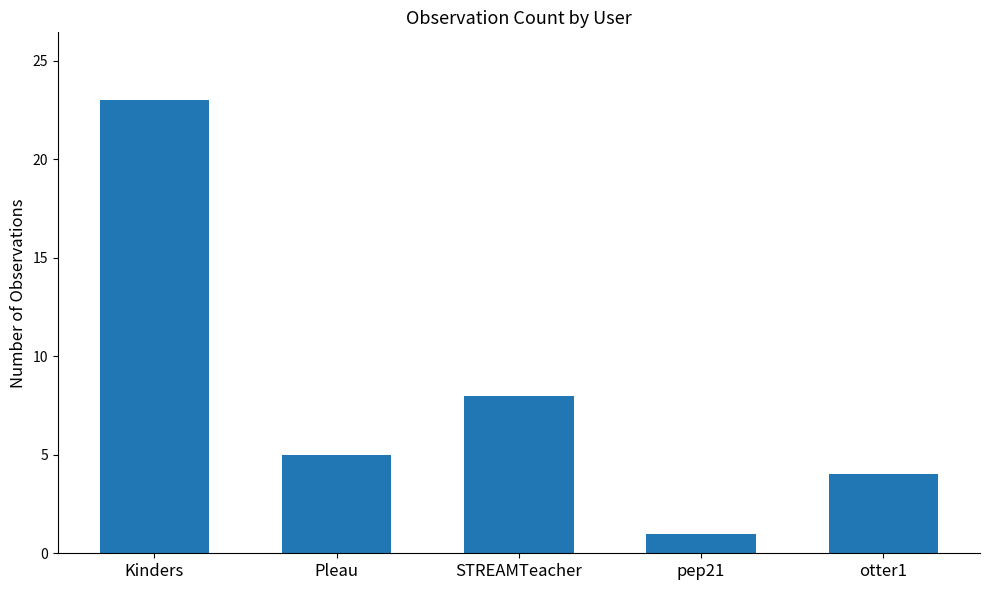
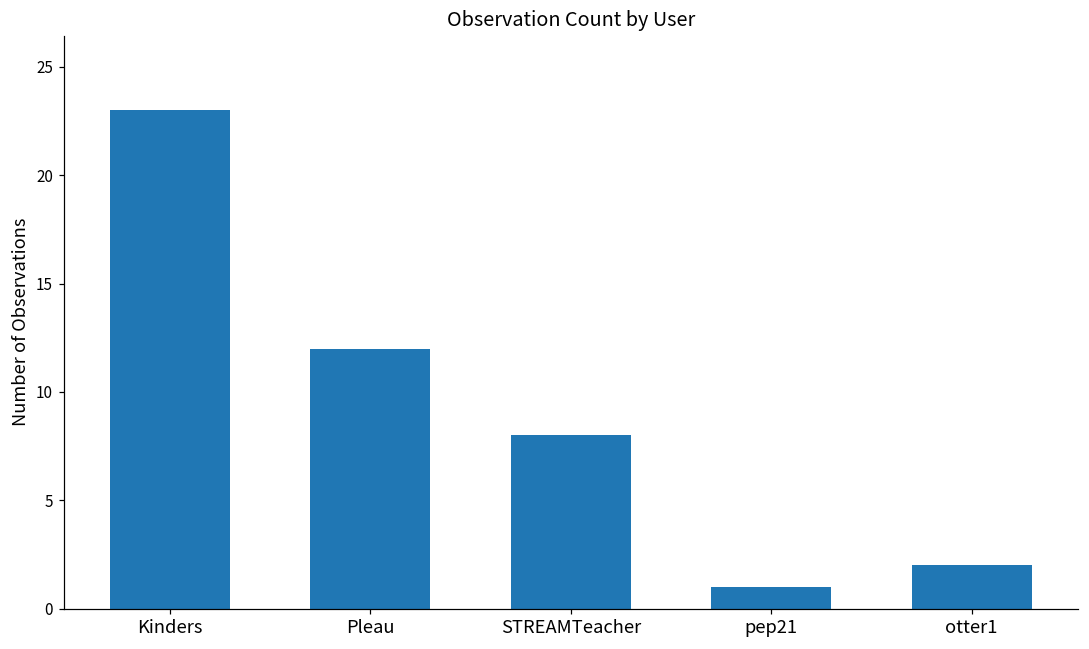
Pleau: 5 -> 12
otter1: 4 -> 2
